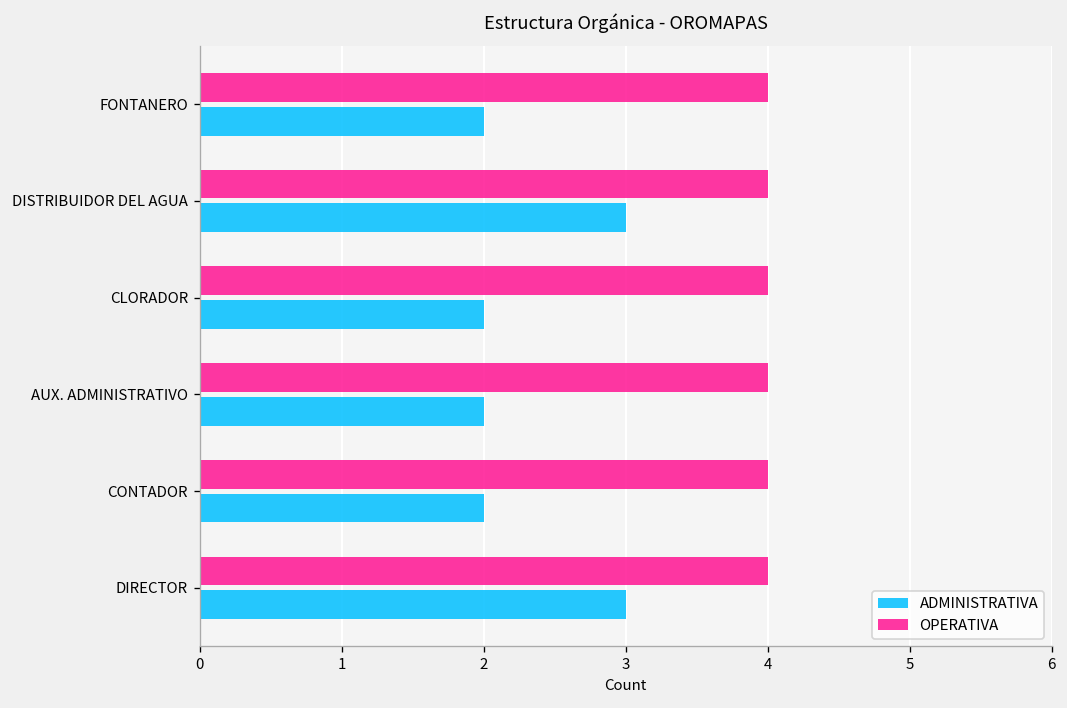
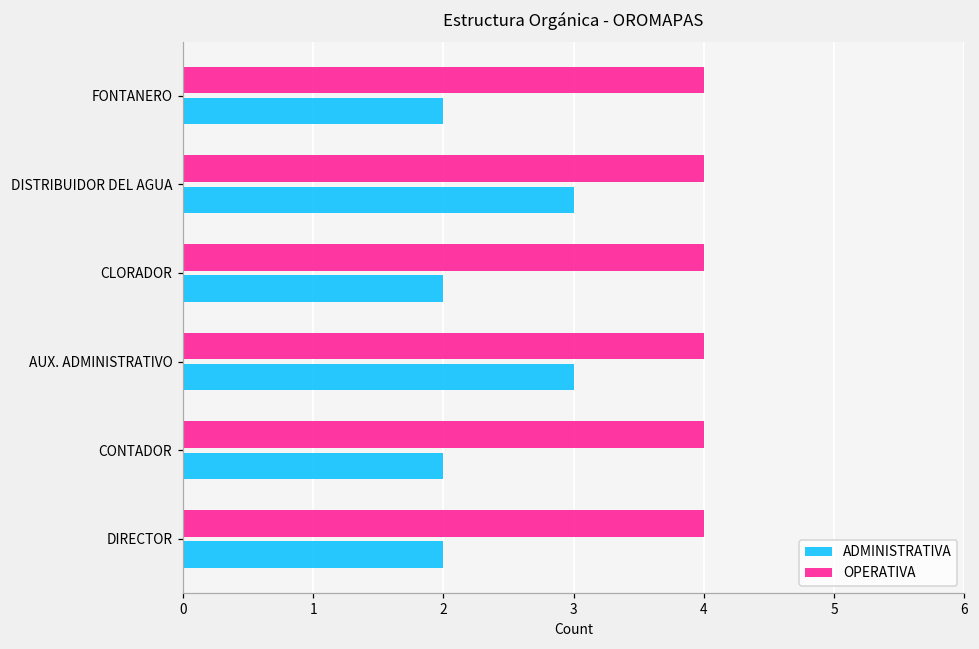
ADMINISTRATIVA, AUX. ADMINISTRATIVO: 2 -> 3
ADMINISTRATIVA, DIRECTOR: 3 -> 2
